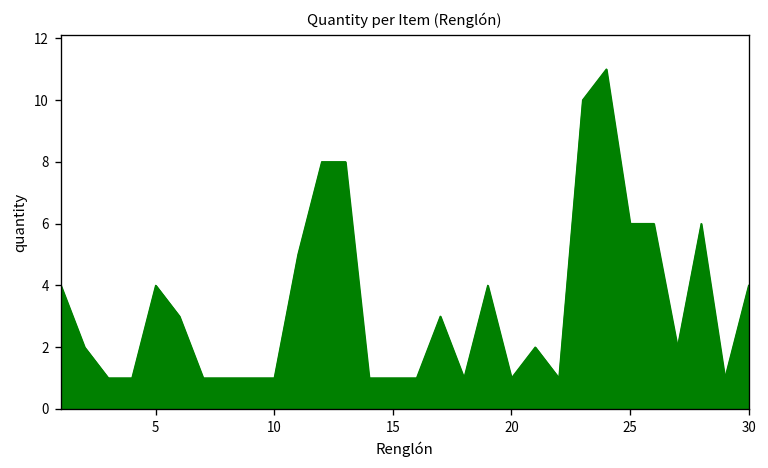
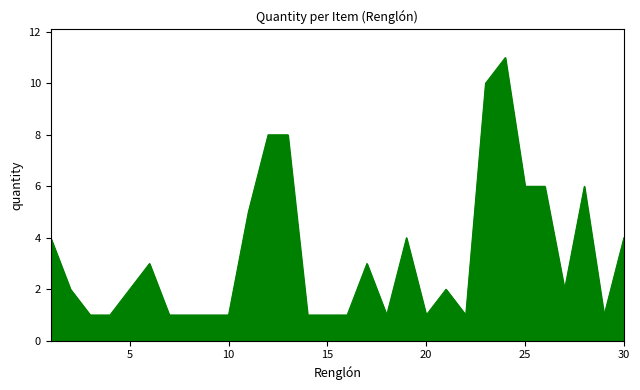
5: 4 -> 2
